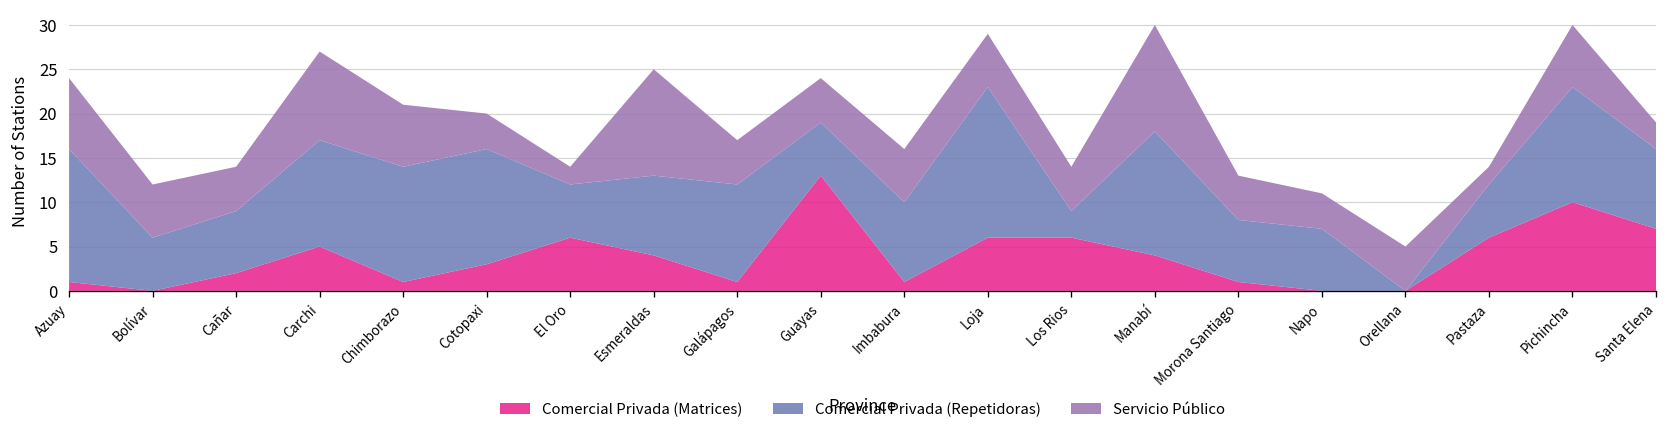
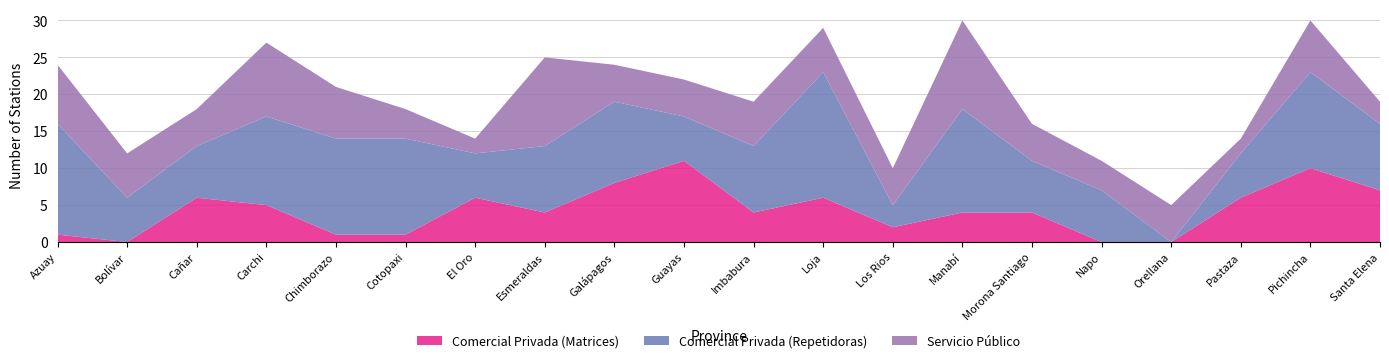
Comercial Privada (Matrices), Cañar: 2 -> 6
Comercial Privada (Matrices), Cotopaxi: 3 -> 1
Comercial Privada (Matrices), Galápagos: 1 -> 8
Comercial Privada (Matrices), Guayas: 13 -> 11
Comercial Privada (Matrices), Imbabura: 1 -> 4
Comercial Privada (Matrices), Los Rios: 6 -> 2
Comercial Privada (Matrices), Morona Santiago: 1 -> 4
